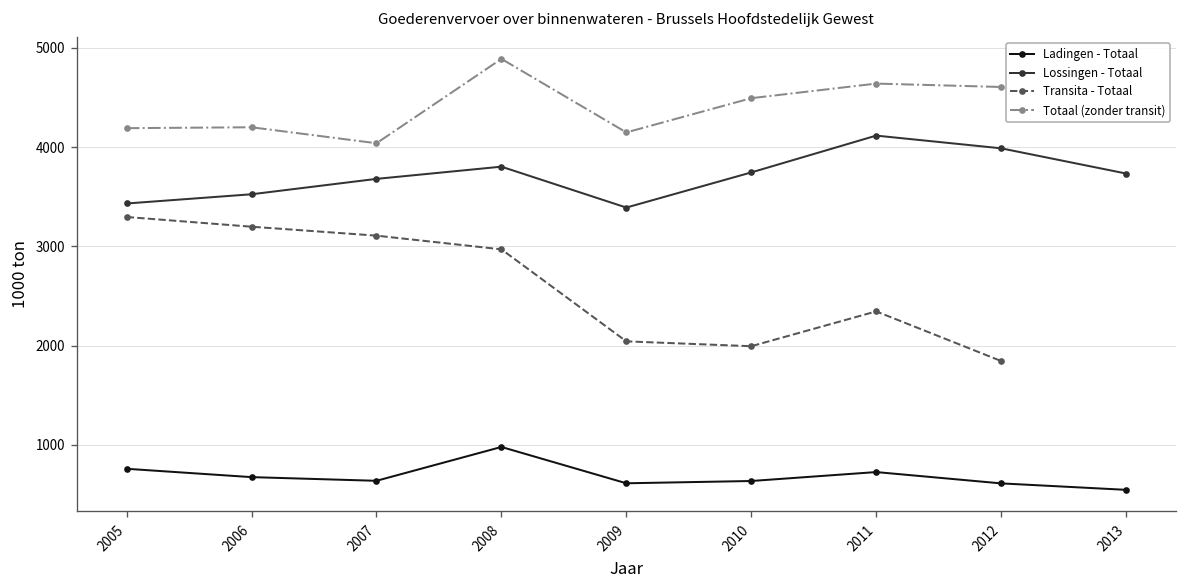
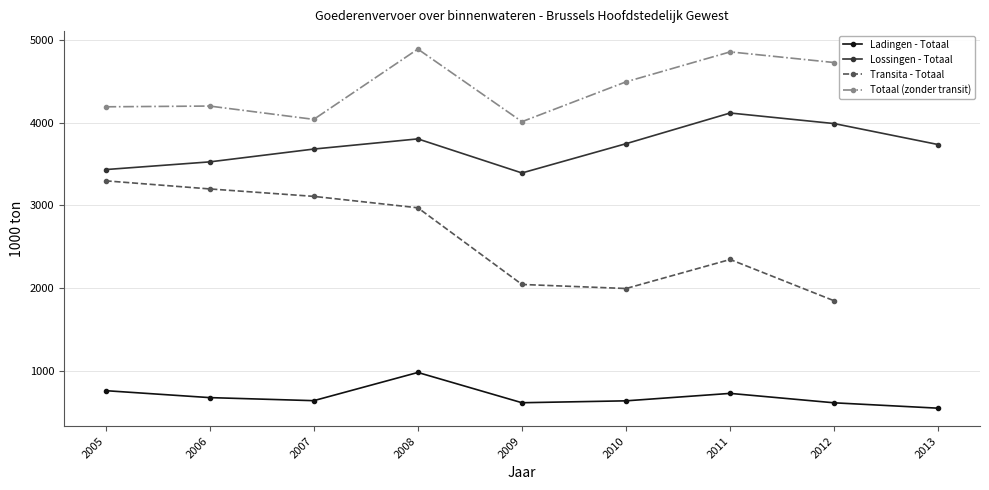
Totaal (zonder transit), 2009: 4100 -> 4000
Totaal (zonder transit), 2011: 4600 -> 4900
Totaal (zonder transit), 2012: 4600 -> 4700
